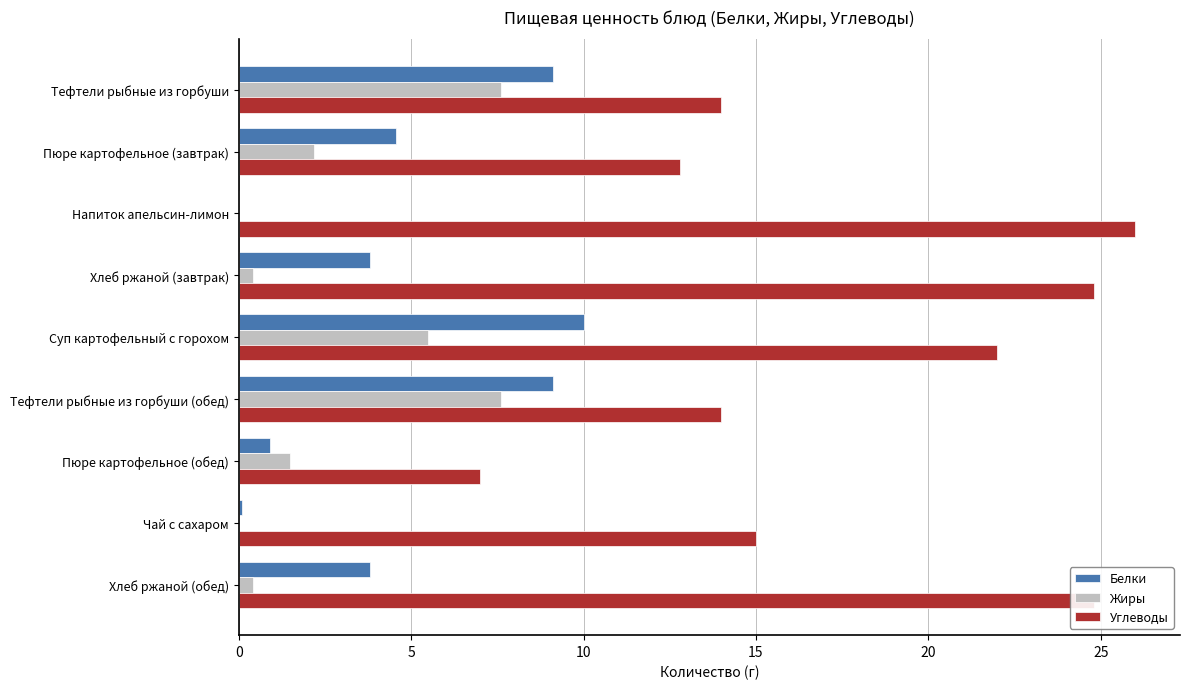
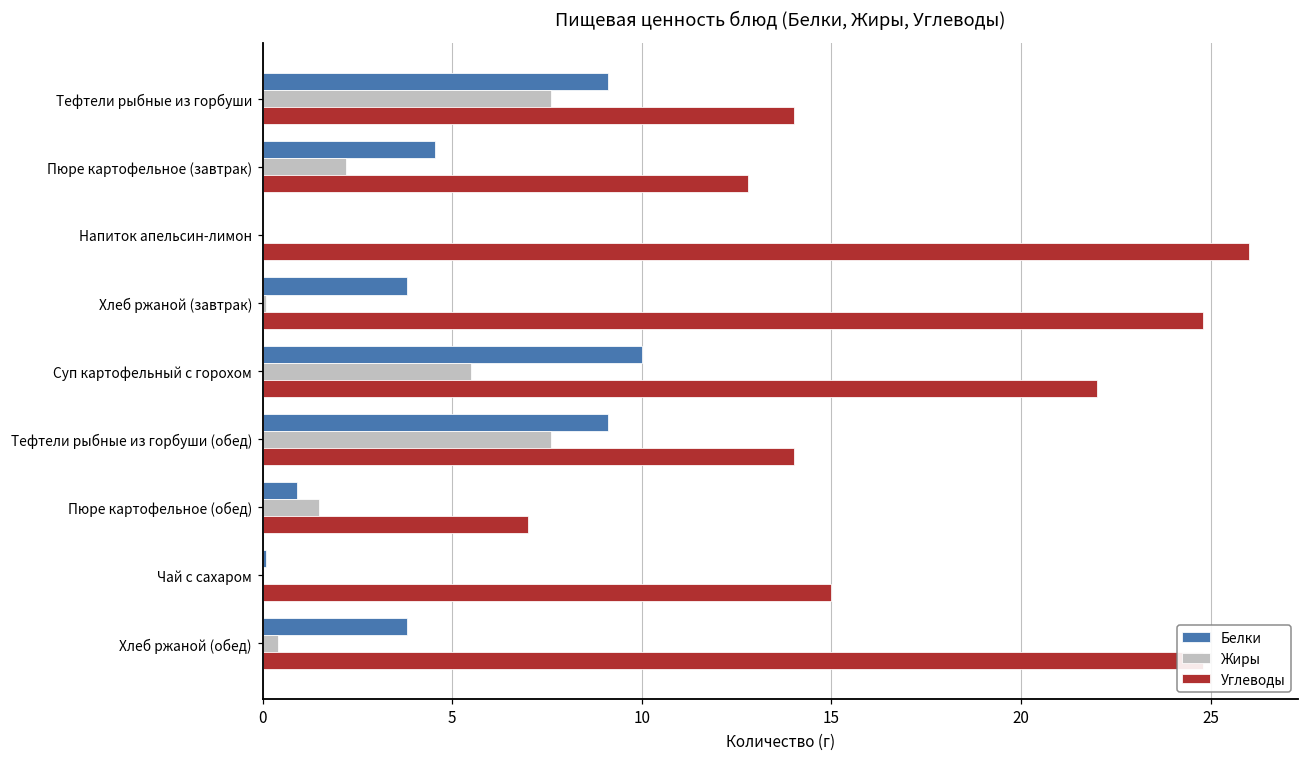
Жиры, Хлеб ржаной (завтрак): 0.4 -> 0.1
